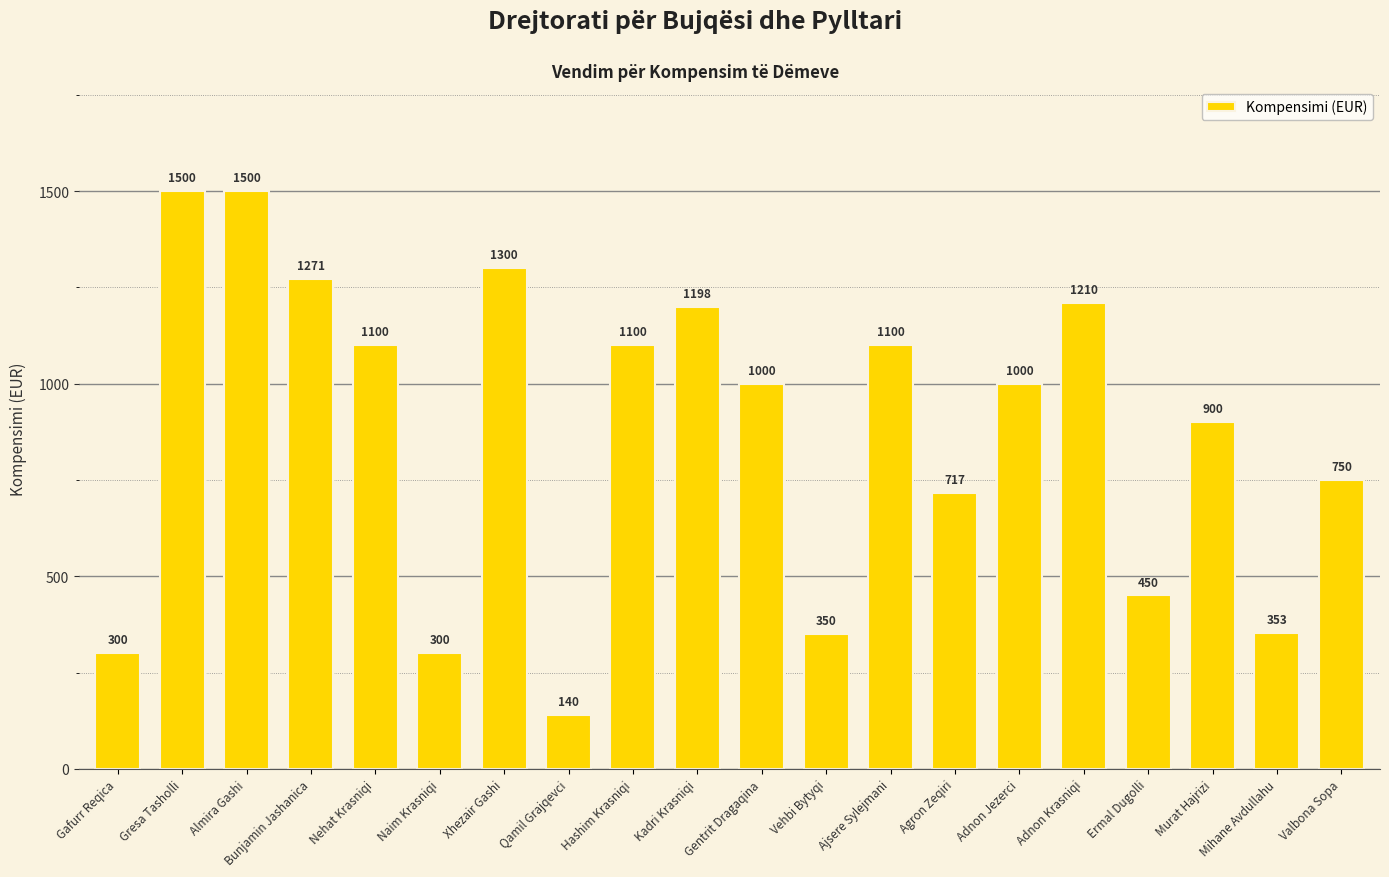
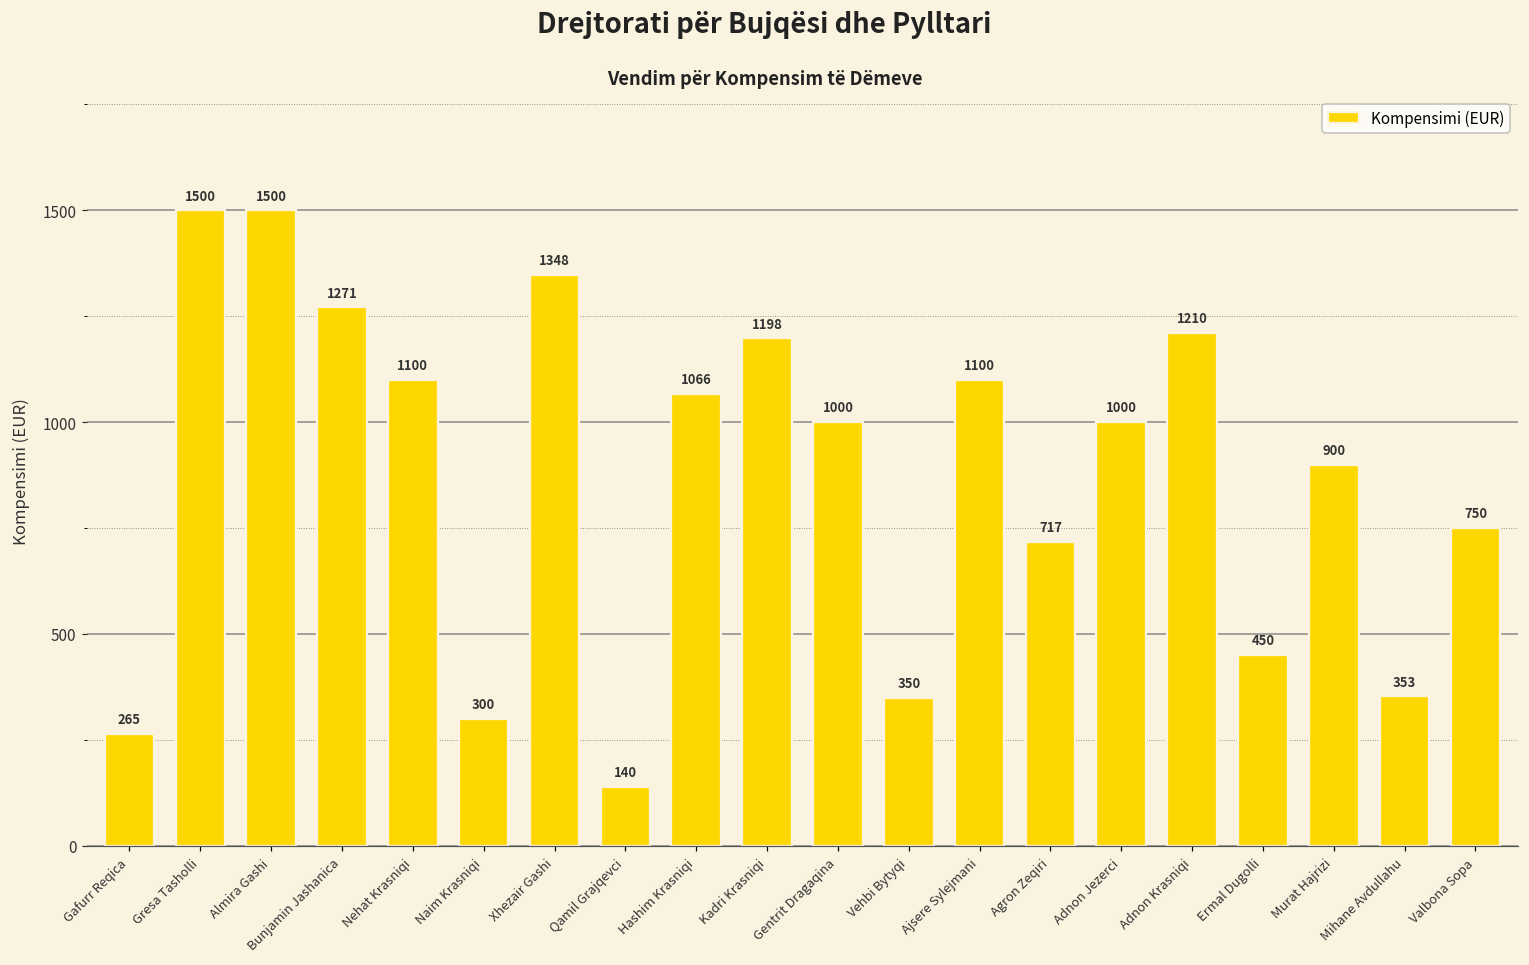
Gafurr Reqica: 300 -> 265
Xhezair Gashi: 1300 -> 1348
Hashim Krasniqi: 1100 -> 1066
